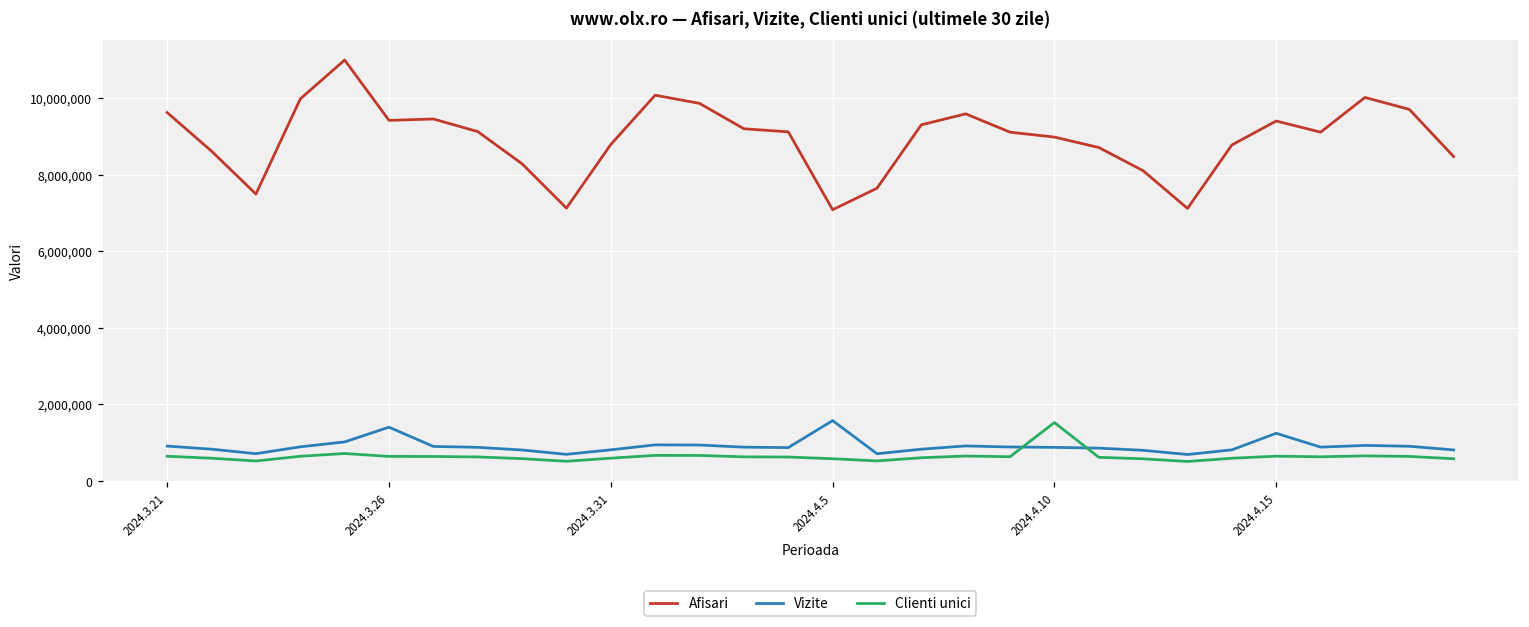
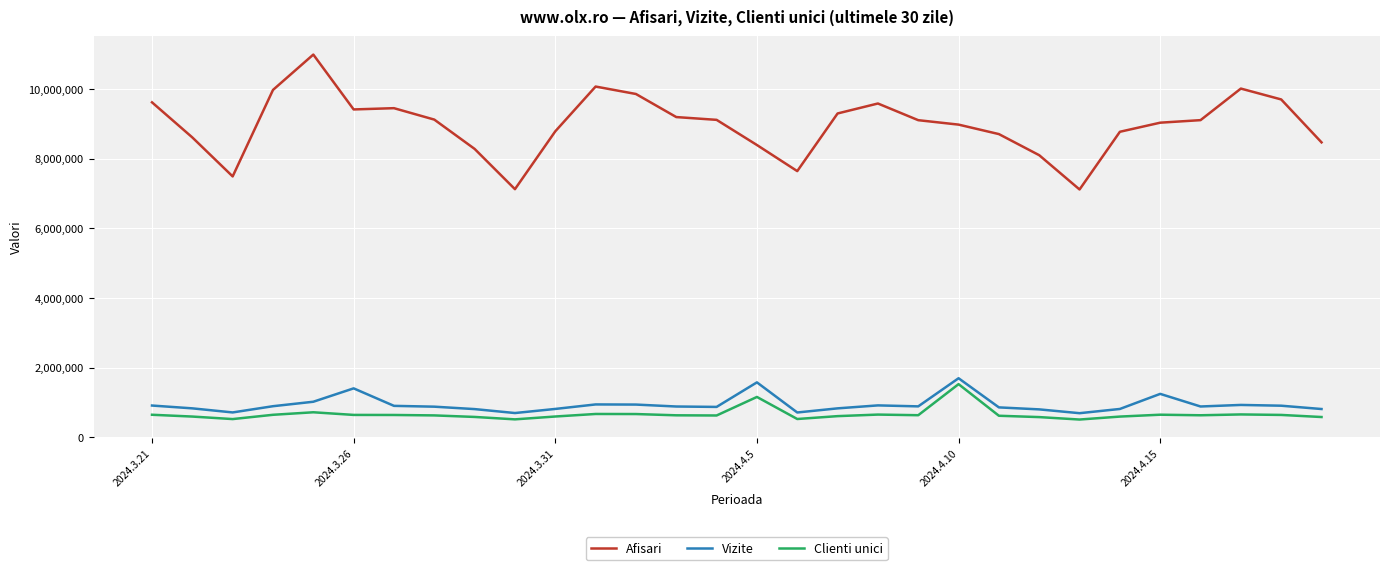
Afisari, 2024.4.5: 7,100,000 -> 8,400,000
Clienti unici, 2024.4.5: 600,000 -> 1,200,000
Vizite, 2024.4.10: 900,000 -> 1,700,000
Afisari, 2024.4.15: 9,400,000 -> 9,000,000
